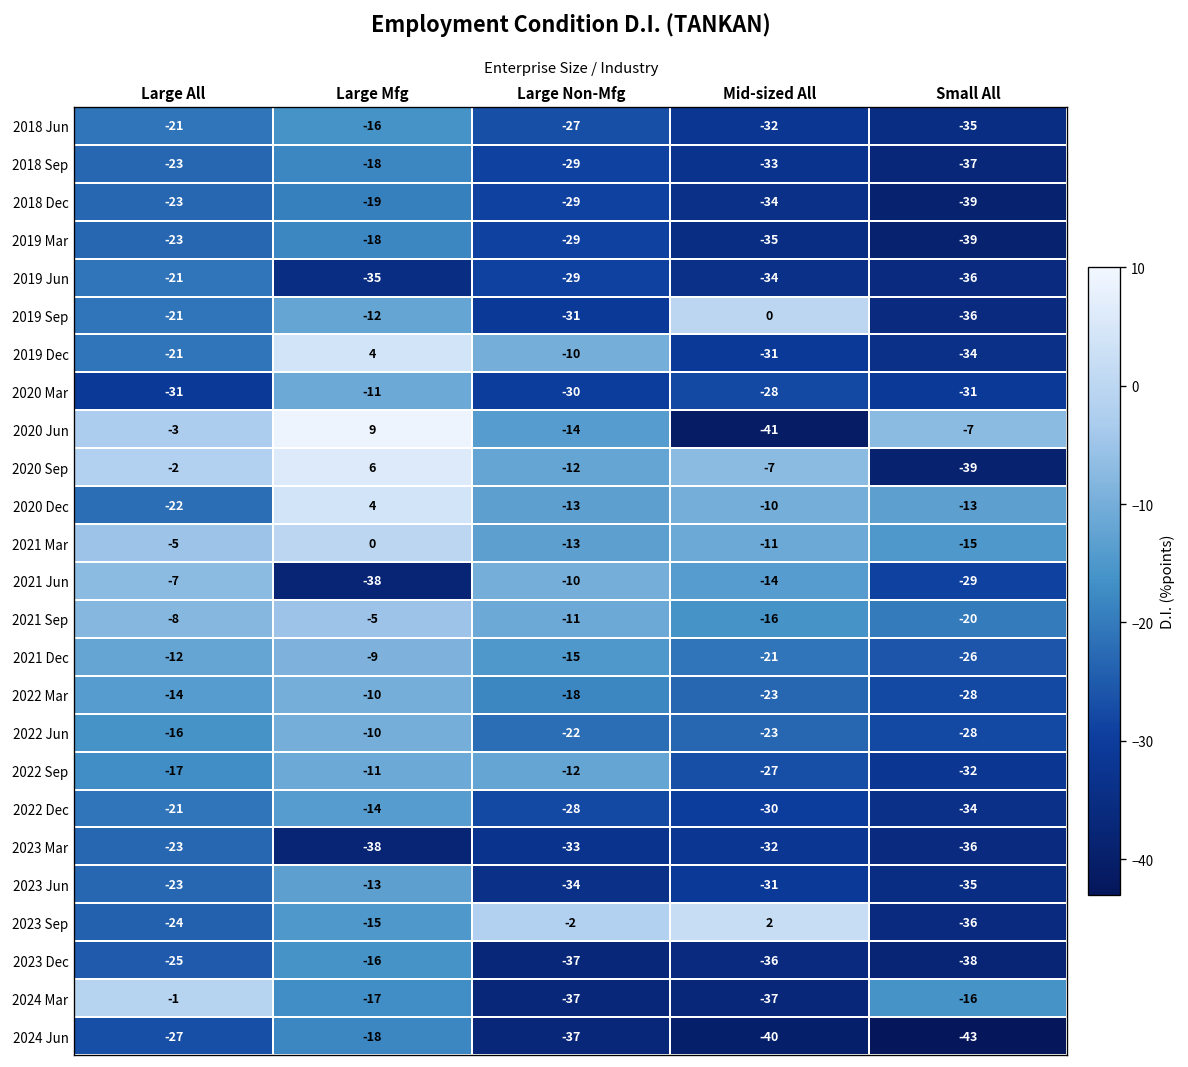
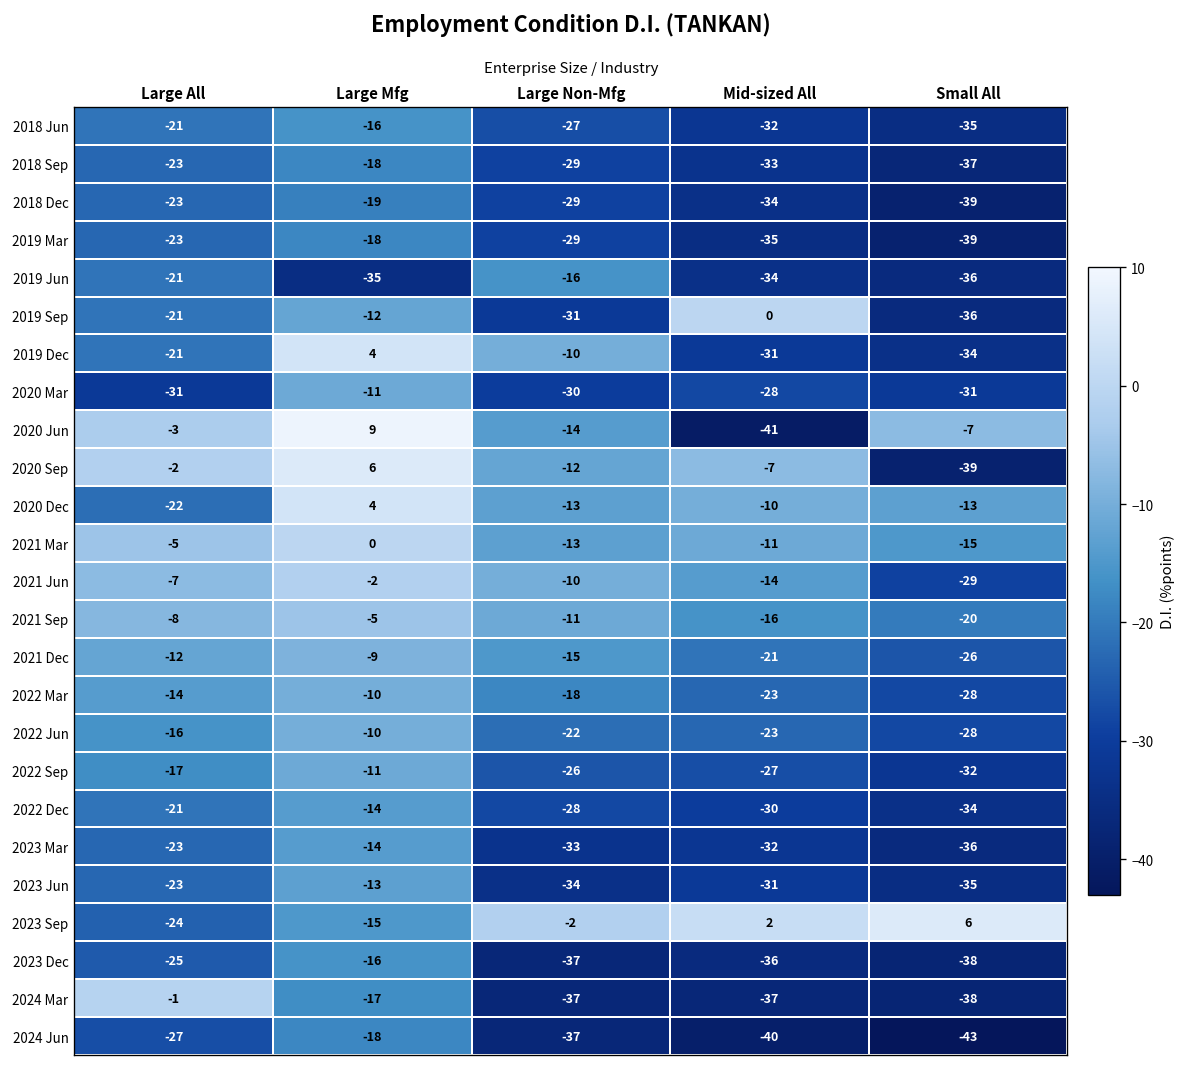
2019 Jun, Large Non-Mfg: -29 -> -16
2021 Jun, Large Mfg: -38 -> -2
2022 Sep, Large Non-Mfg: -12 -> -26
2023 Mar, Large Mfg: -38 -> -14
2023 Sep, Small All: -36 -> 6
2024 Mar, Small All: -16 -> -38
